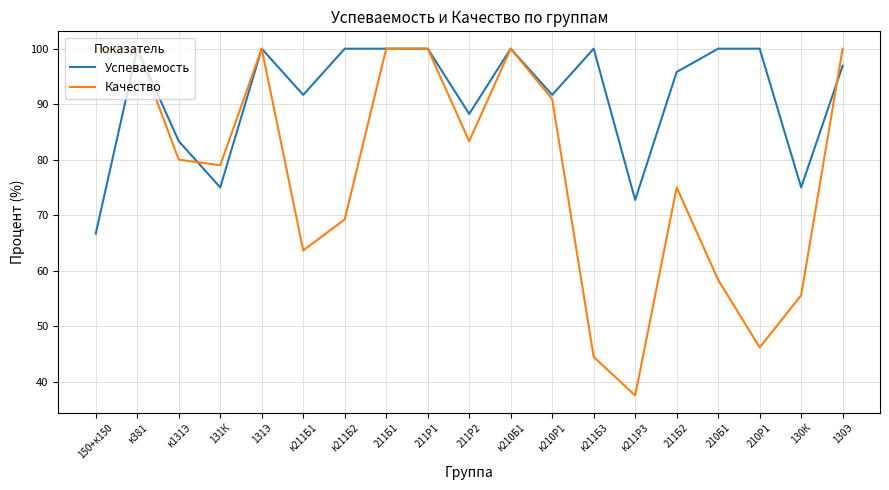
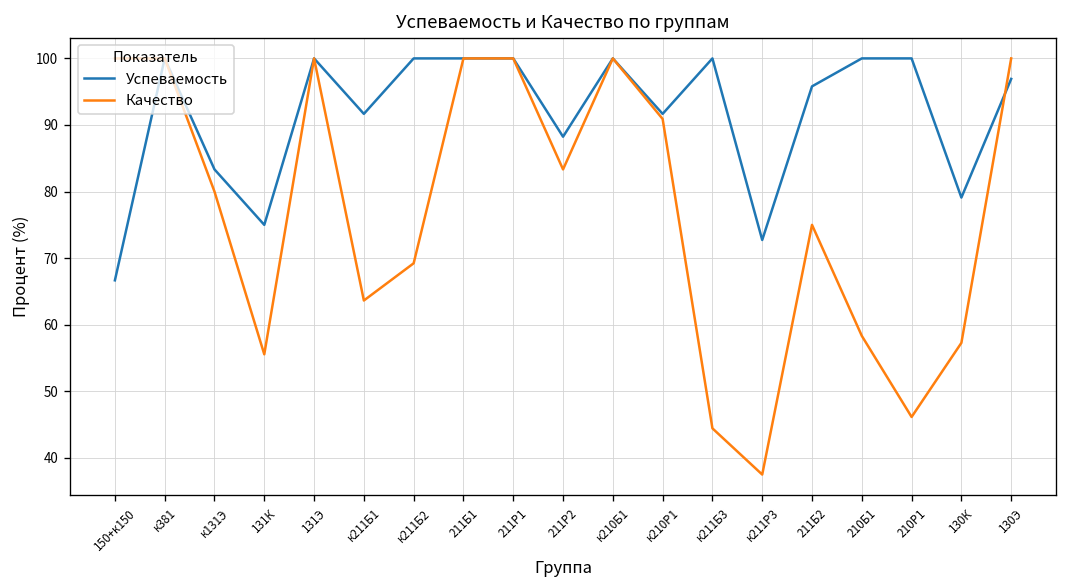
Качество, 131К: 79 -> 56
Успеваемость, 130К: 75 -> 79
Качество, 130К: 56 -> 57
